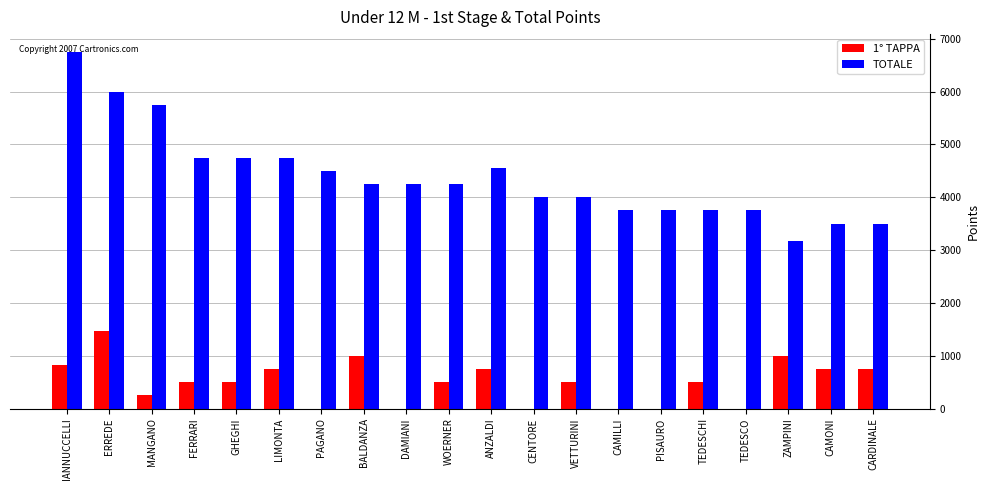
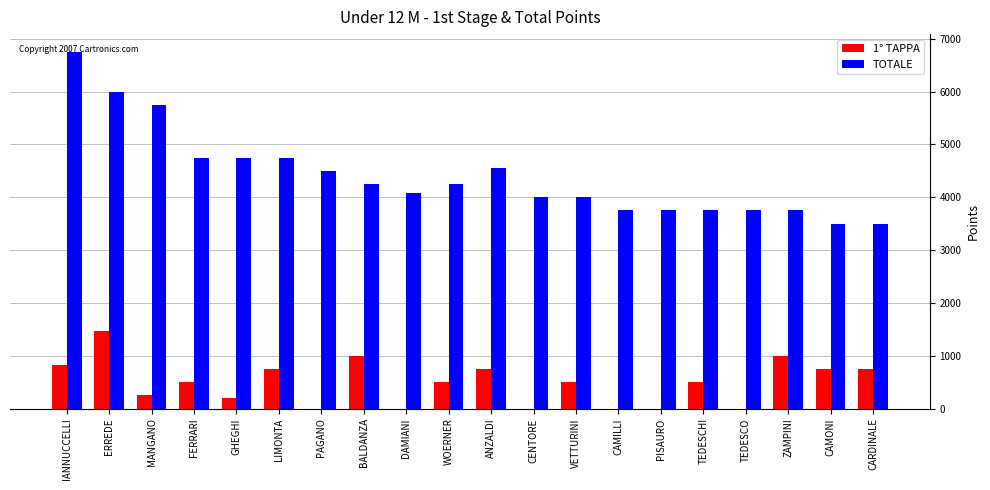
1° TAPPA, GHEGHI: 500 -> 200
TOTALE, DAMIANI: 4300 -> 4100
TOTALE, ZAMPINI: 3200 -> 3800
